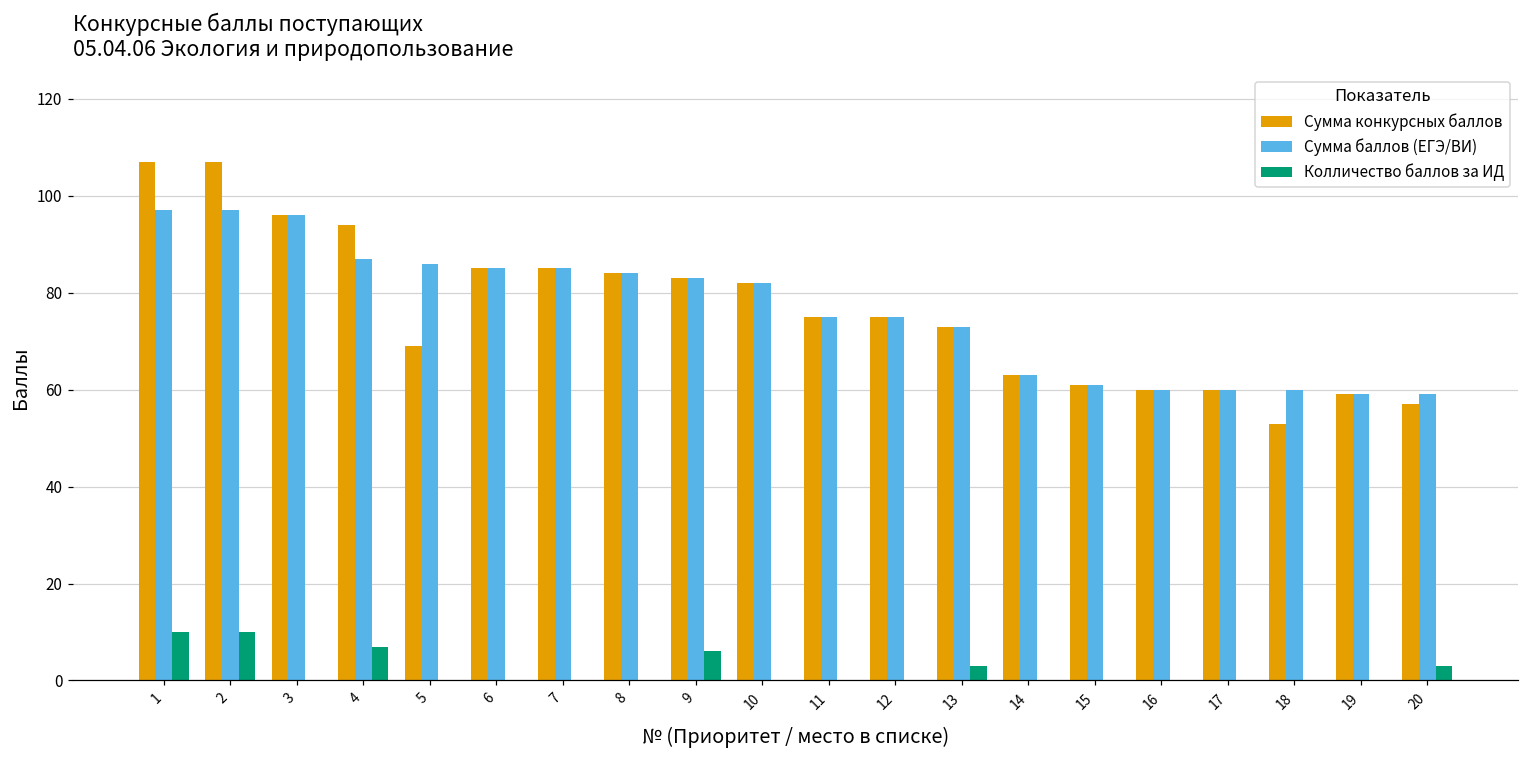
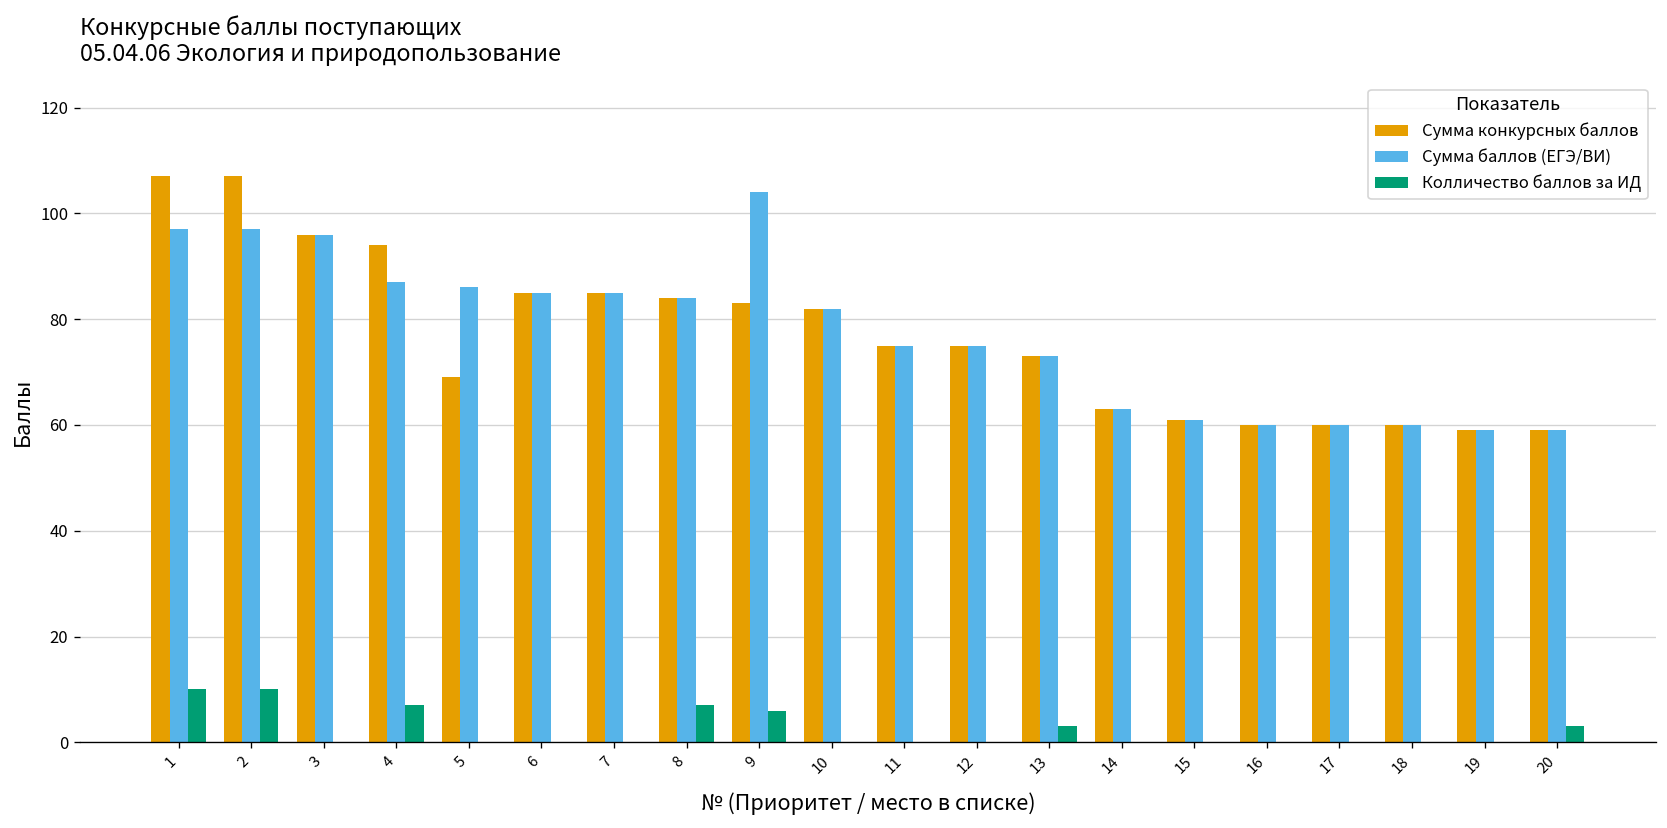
Колличество баллов за ИД, 8: 0 -> 7
Сумма баллов (ЕГЭ/ВИ), 9: 83 -> 104
Сумма конкурсных баллов, 18: 53 -> 60
Сумма конкурсных баллов, 20: 57 -> 59
